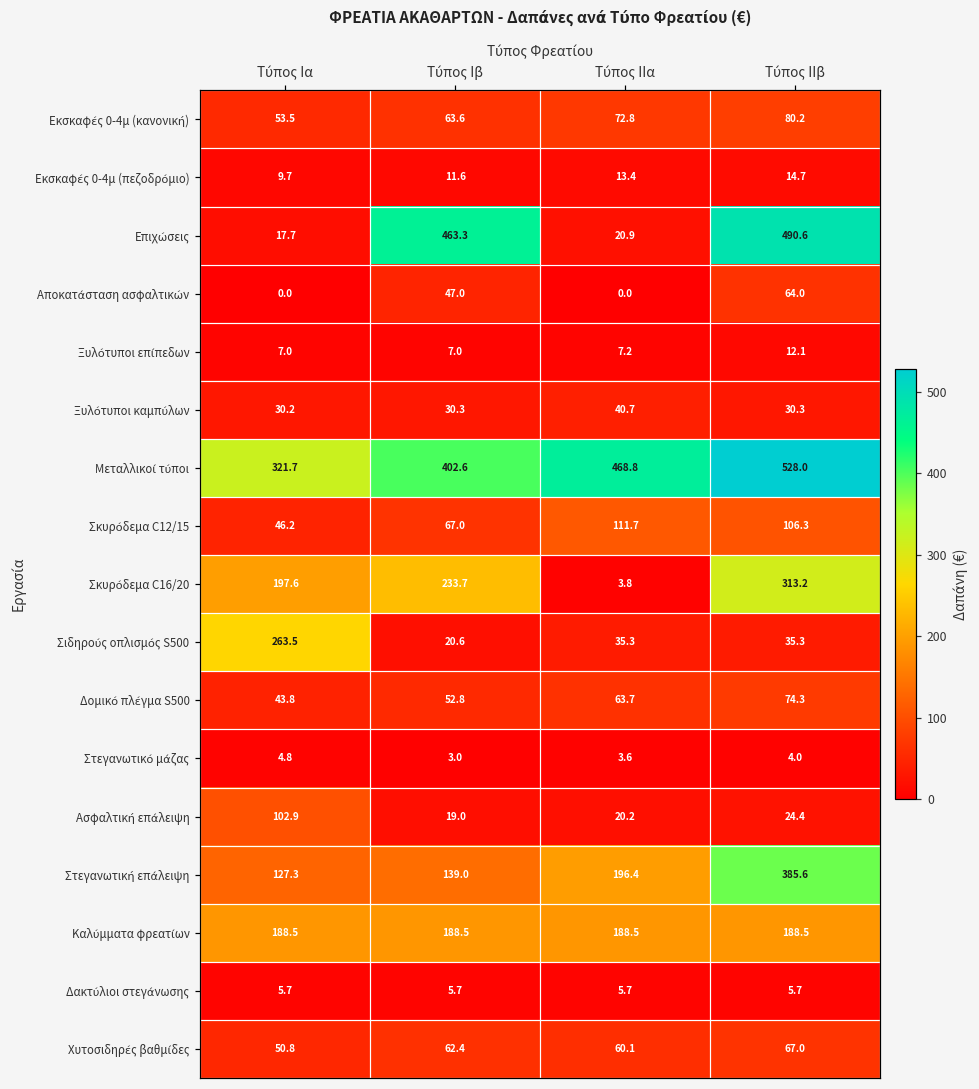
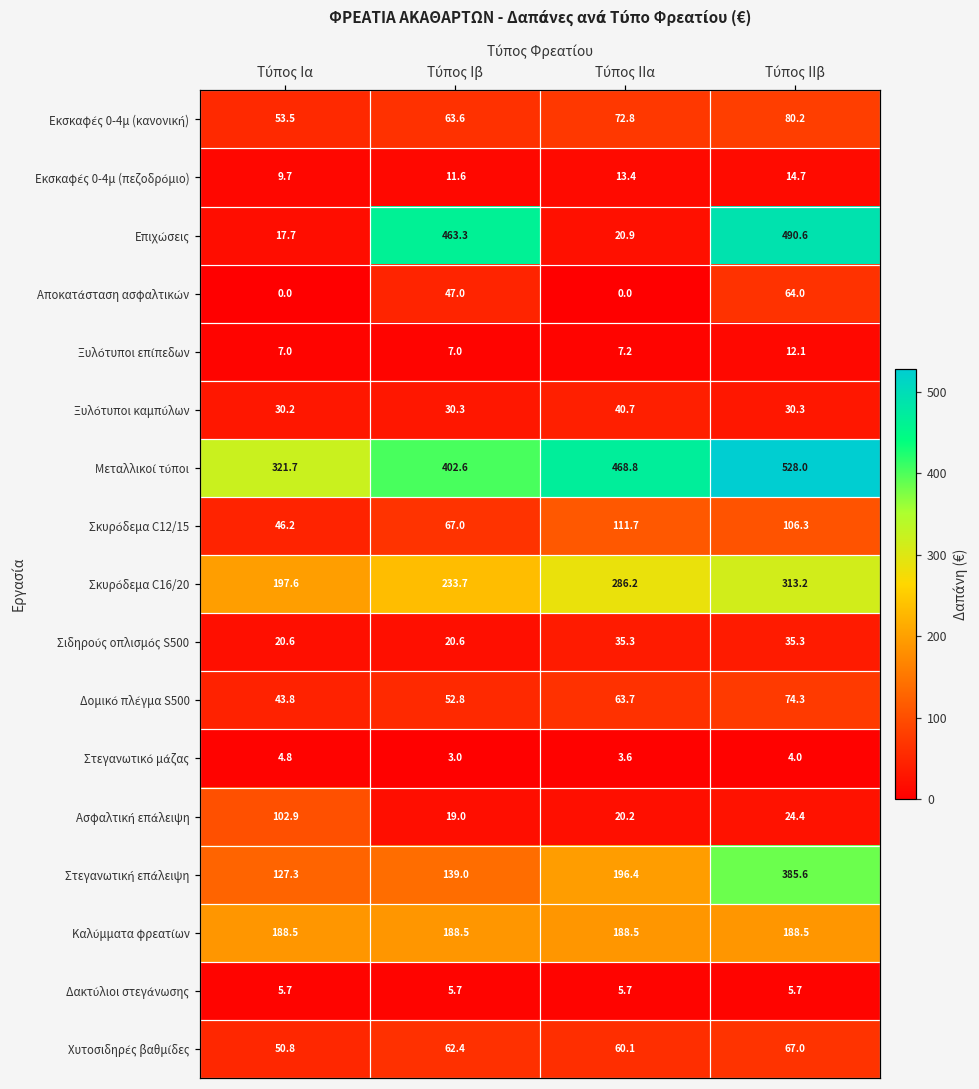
Σκυρόδεμα C16/20, Τύπος ΙΙα: 3.8 -> 286.2
Σιδηρούς οπλισμός S500, Τύπος Ια: 263.5 -> 20.6
